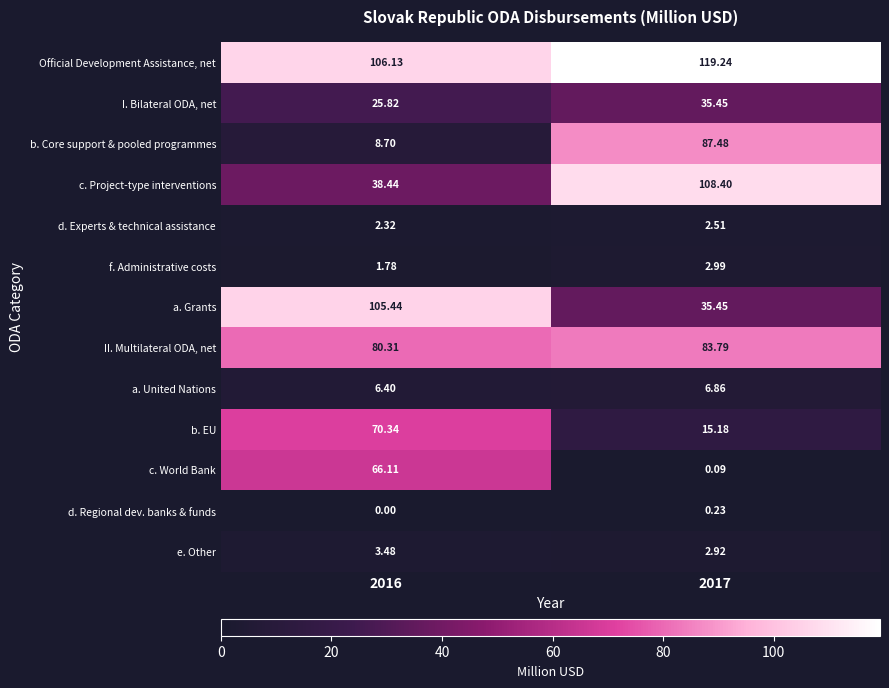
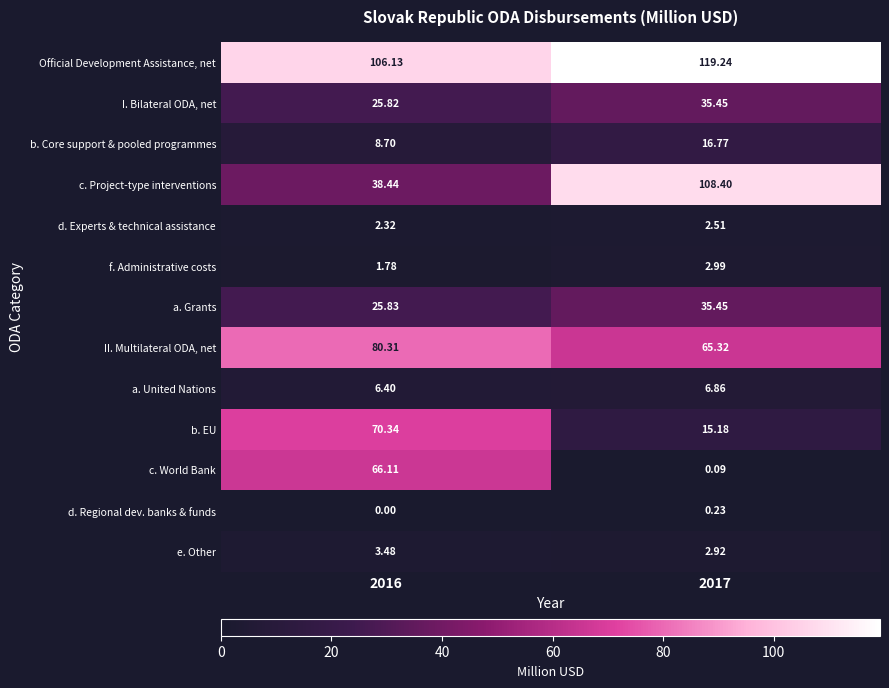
b. Core support & pooled programmes, 2017: 87.48 -> 16.77
a. Grants, 2016: 105.44 -> 25.83
II. Multilateral ODA, net, 2017: 83.79 -> 65.32
